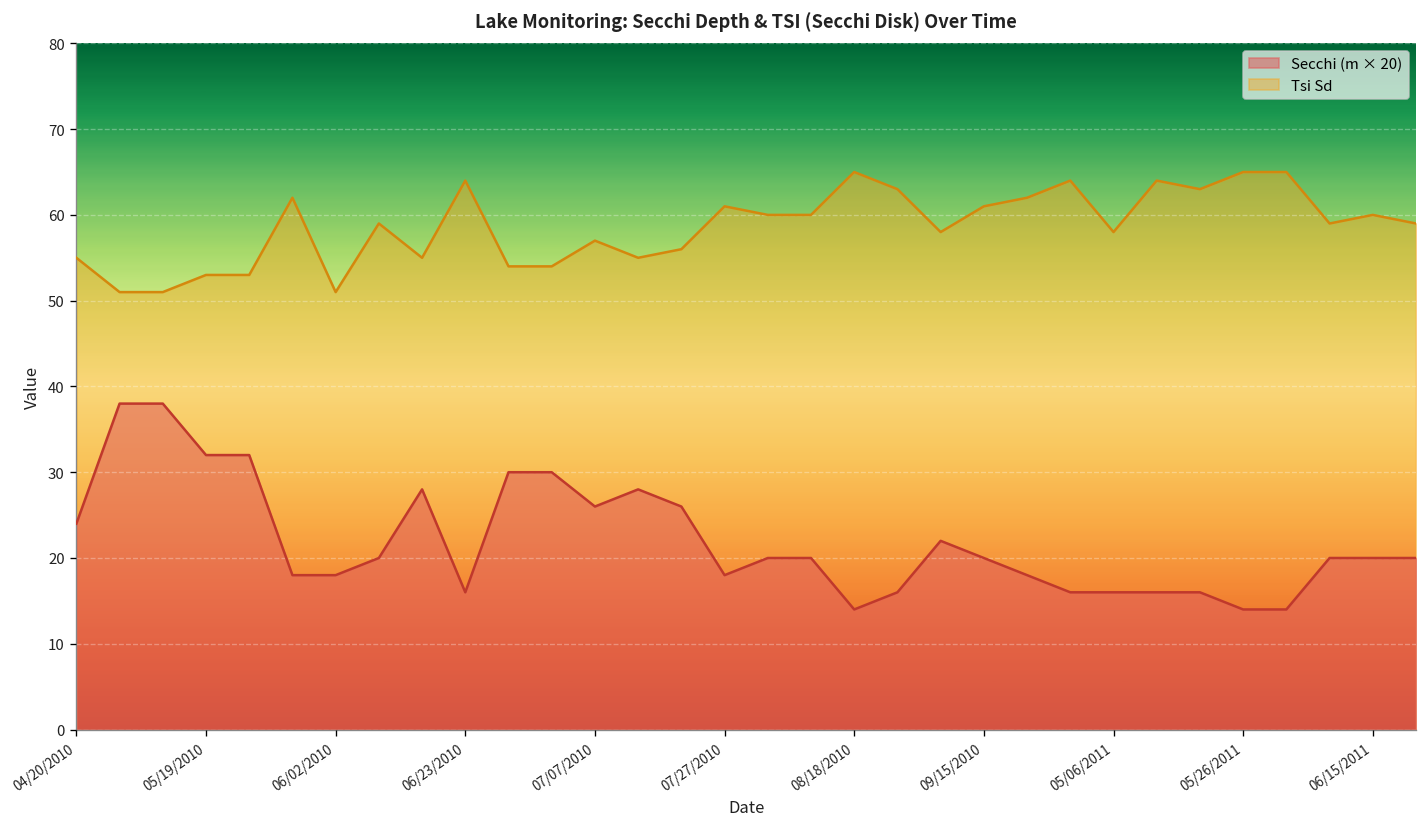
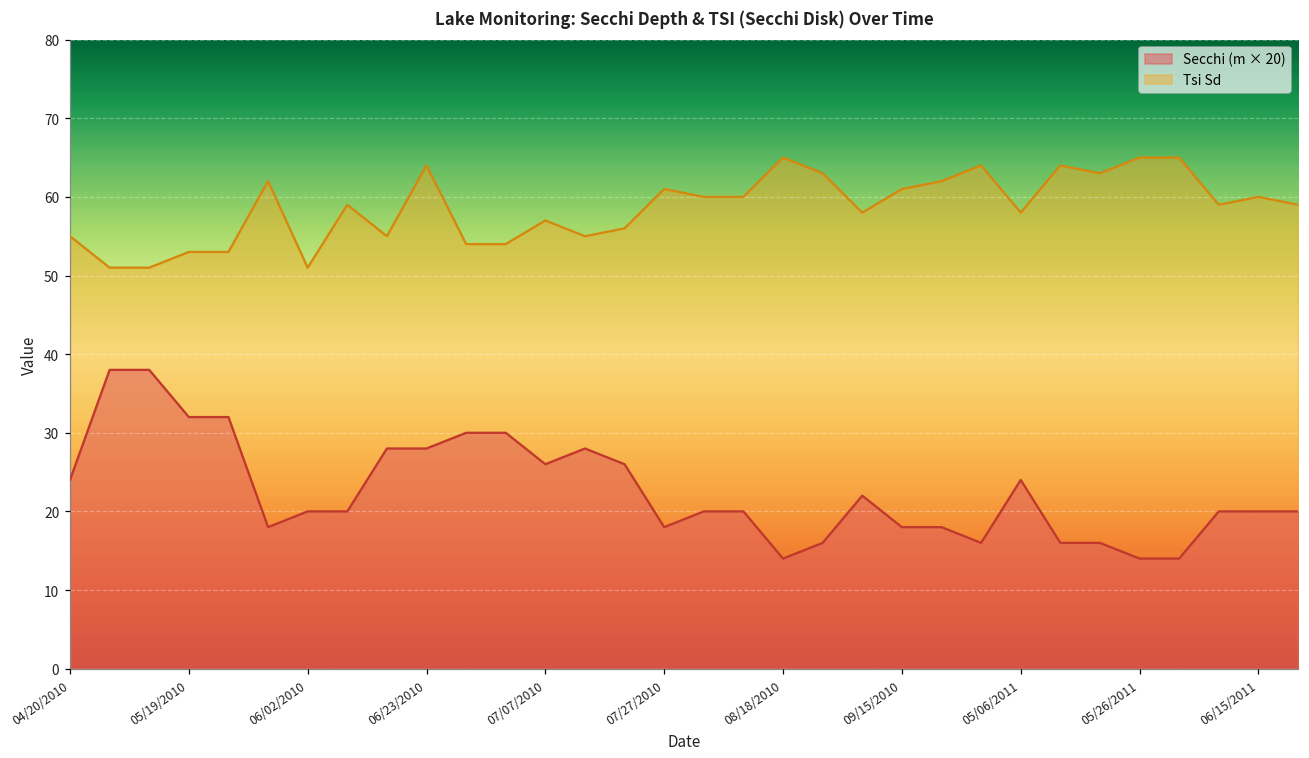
Secchi (m × 20), 06/02/2010: 18 -> 20
Secchi (m × 20), 06/23/2010: 16 -> 28
Secchi (m × 20), 09/15/2010: 20 -> 18
Secchi (m × 20), 05/06/2011: 16 -> 24
